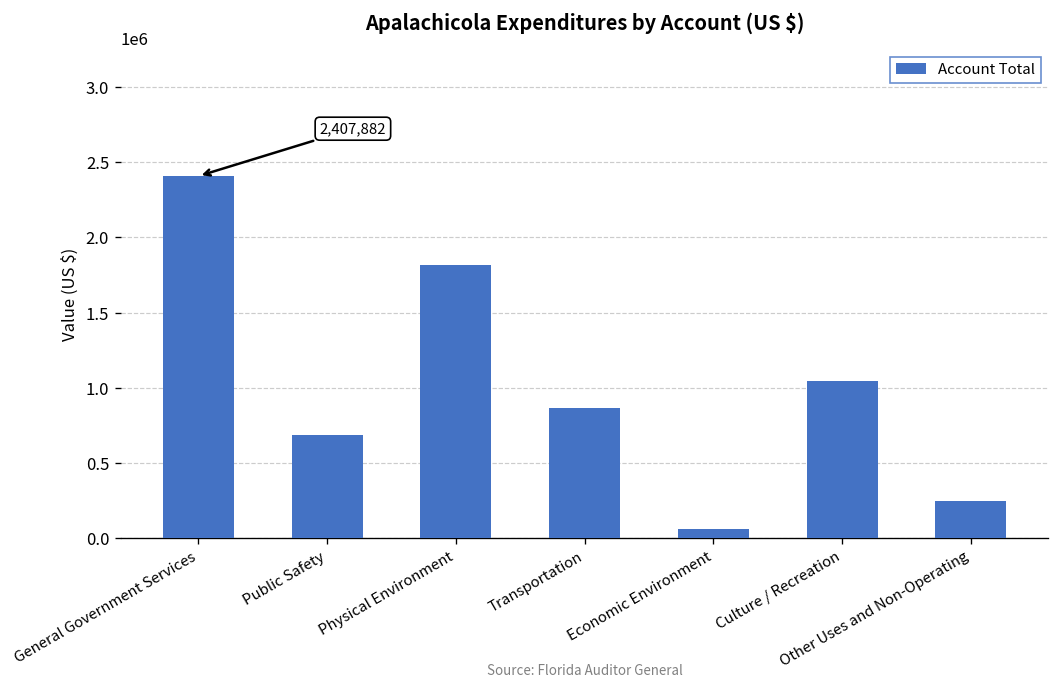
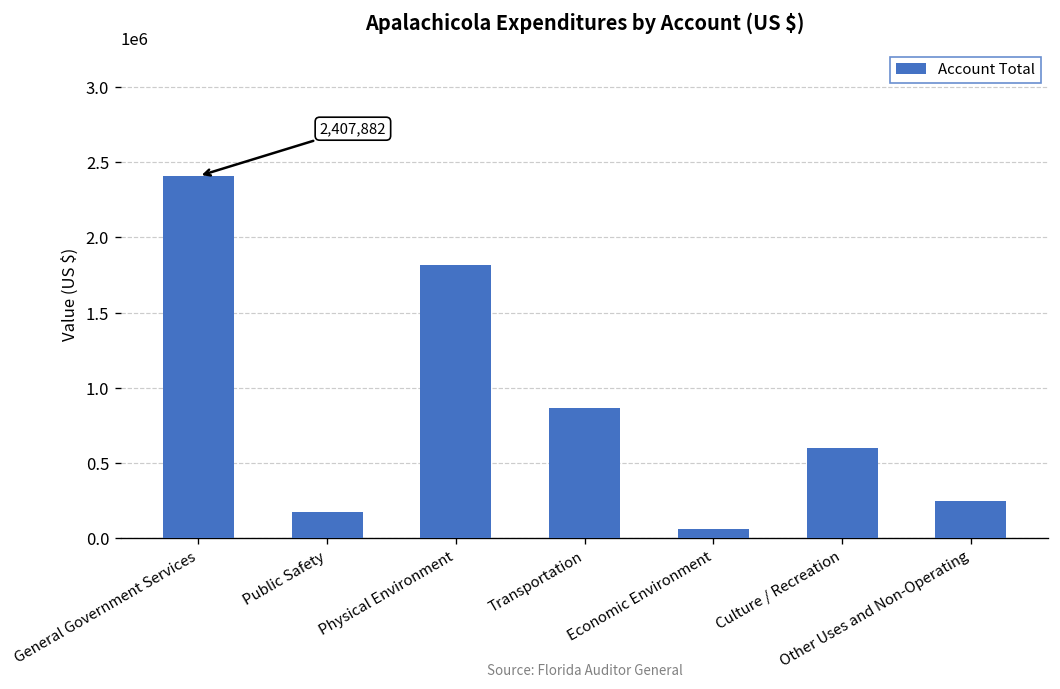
Public Safety: 690000 -> 170000
Culture / Recreation: 1050000 -> 600000
